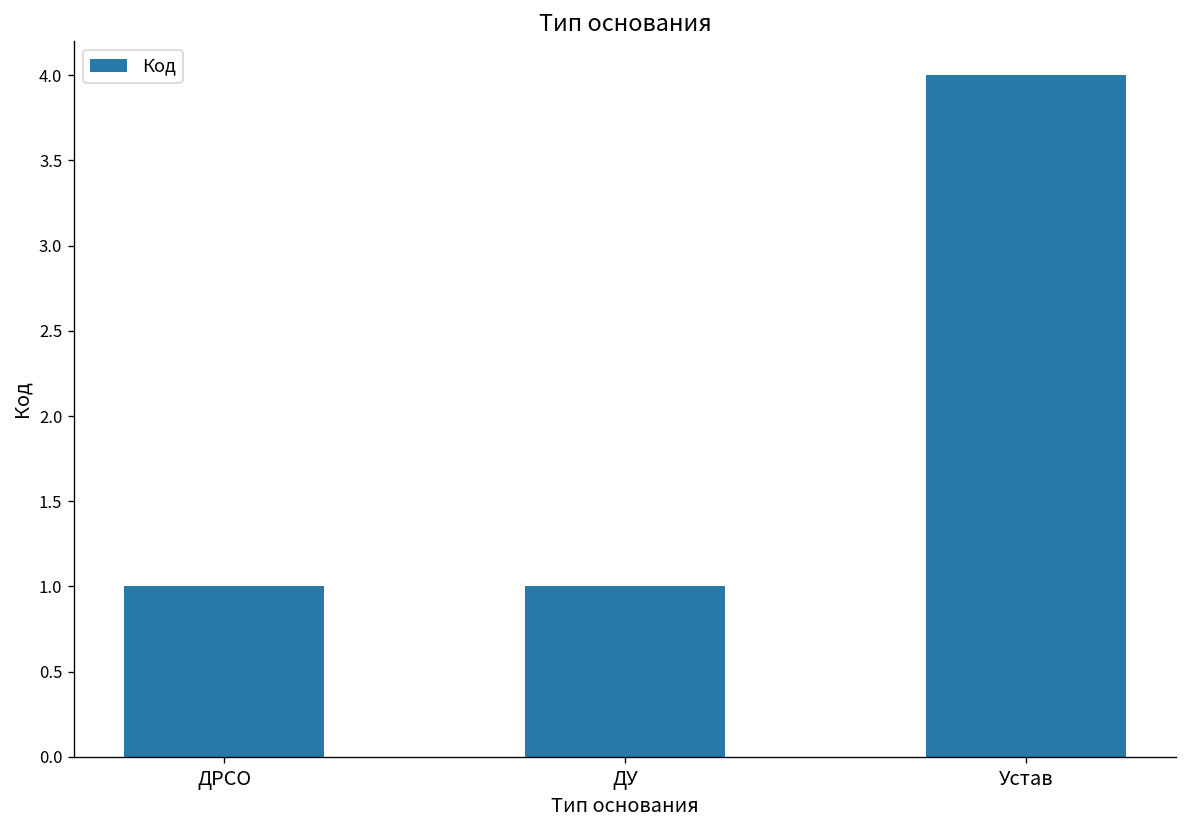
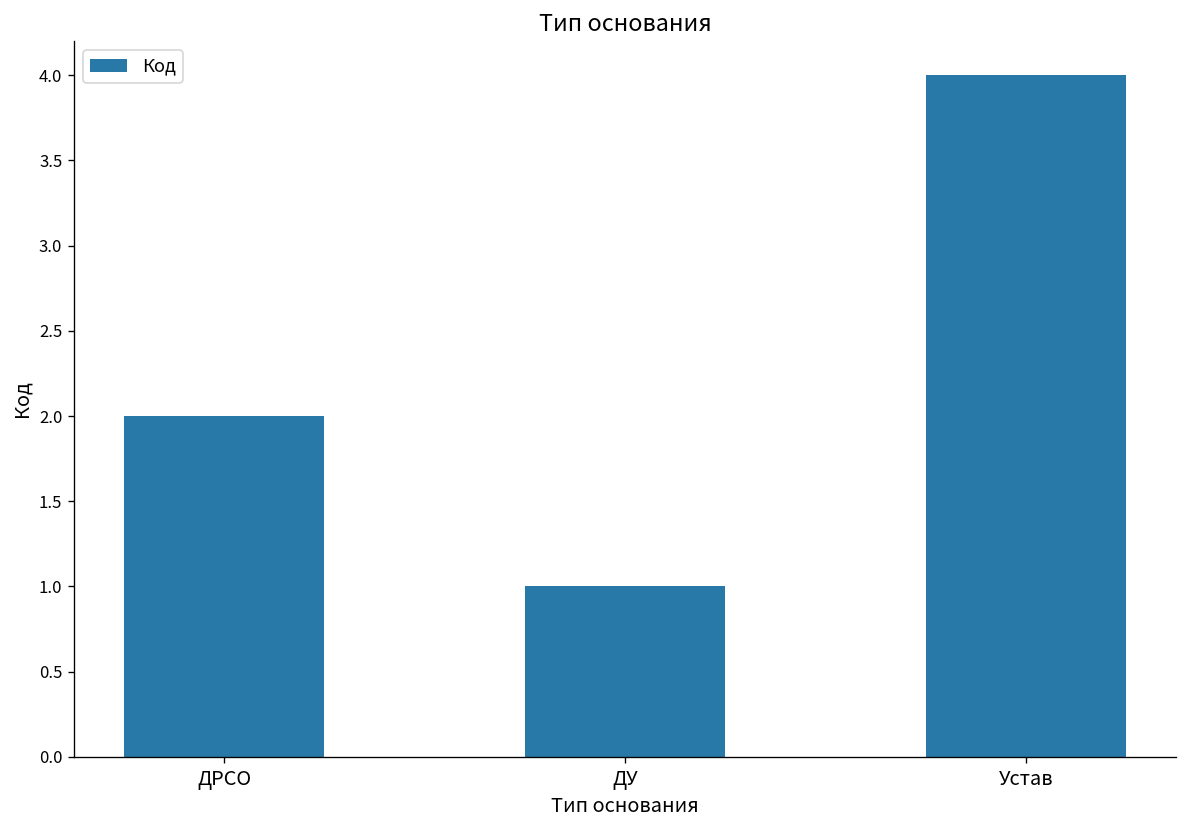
ДРСО: 1 -> 2
